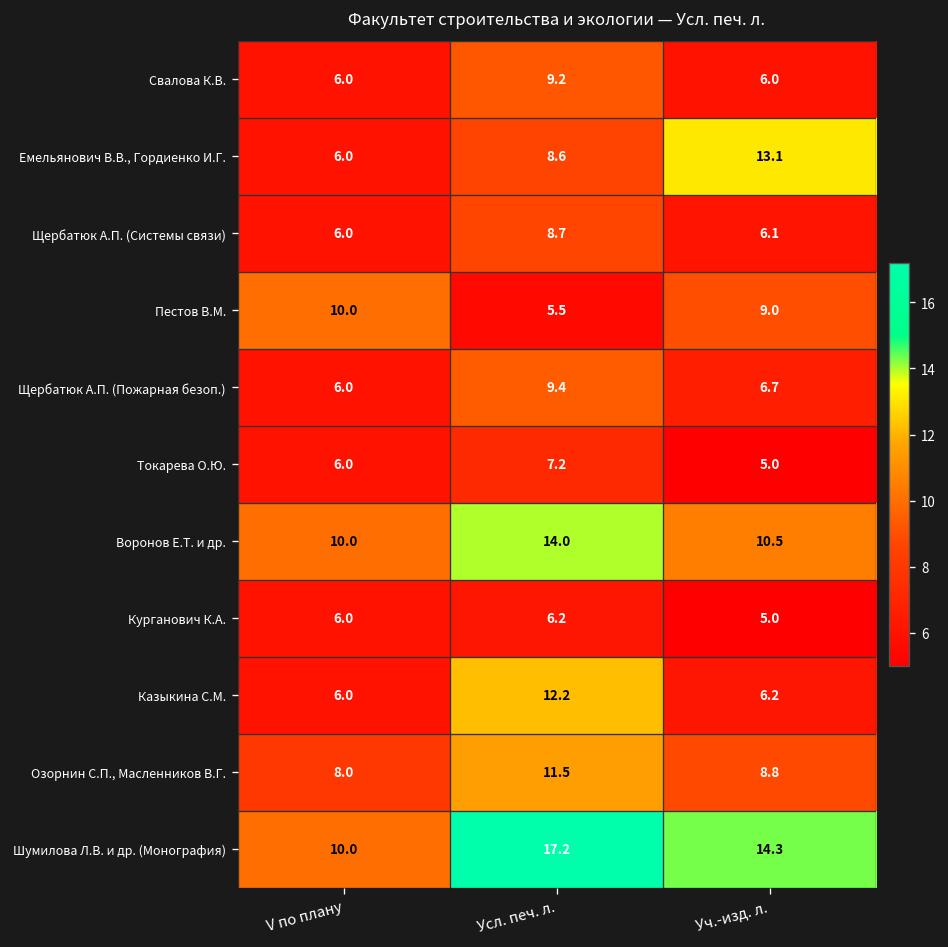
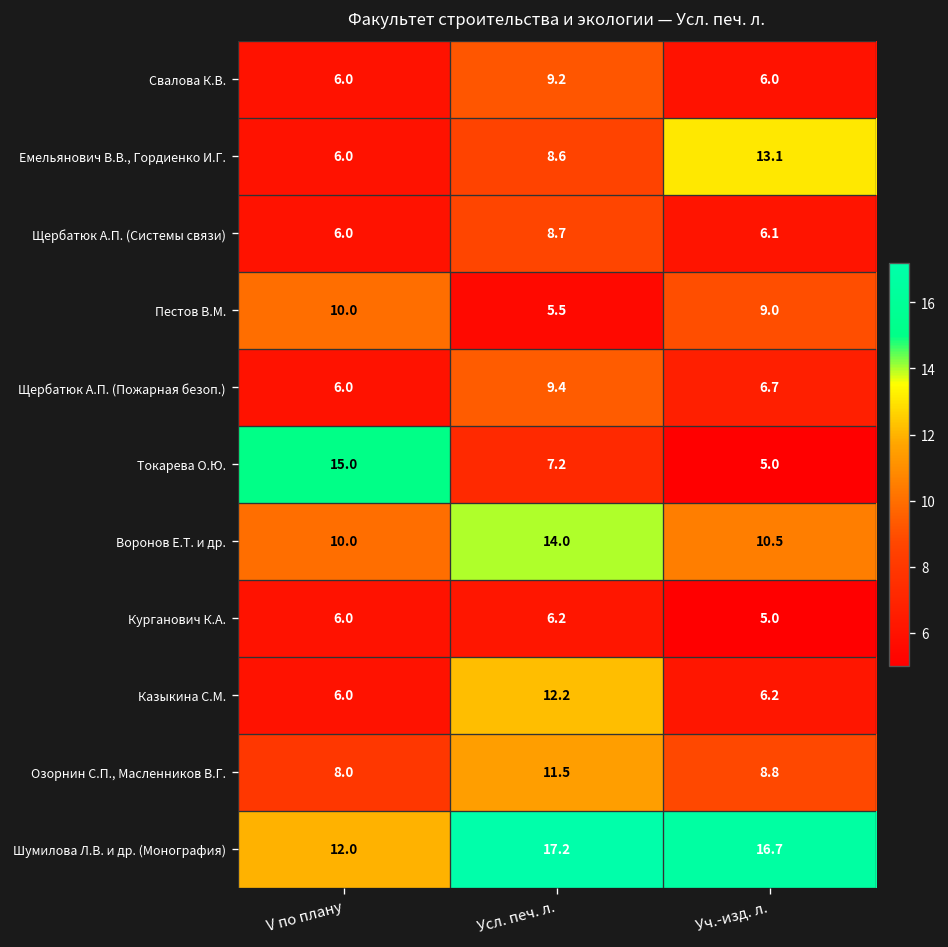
Токарева О.Ю., V по плану: 6.0 -> 15.0
Шумилова Л.В. и др. (Монография), V по плану: 10.0 -> 12.0
Шумилова Л.В. и др. (Монография), Уч.-изд. л.: 14.3 -> 16.7
